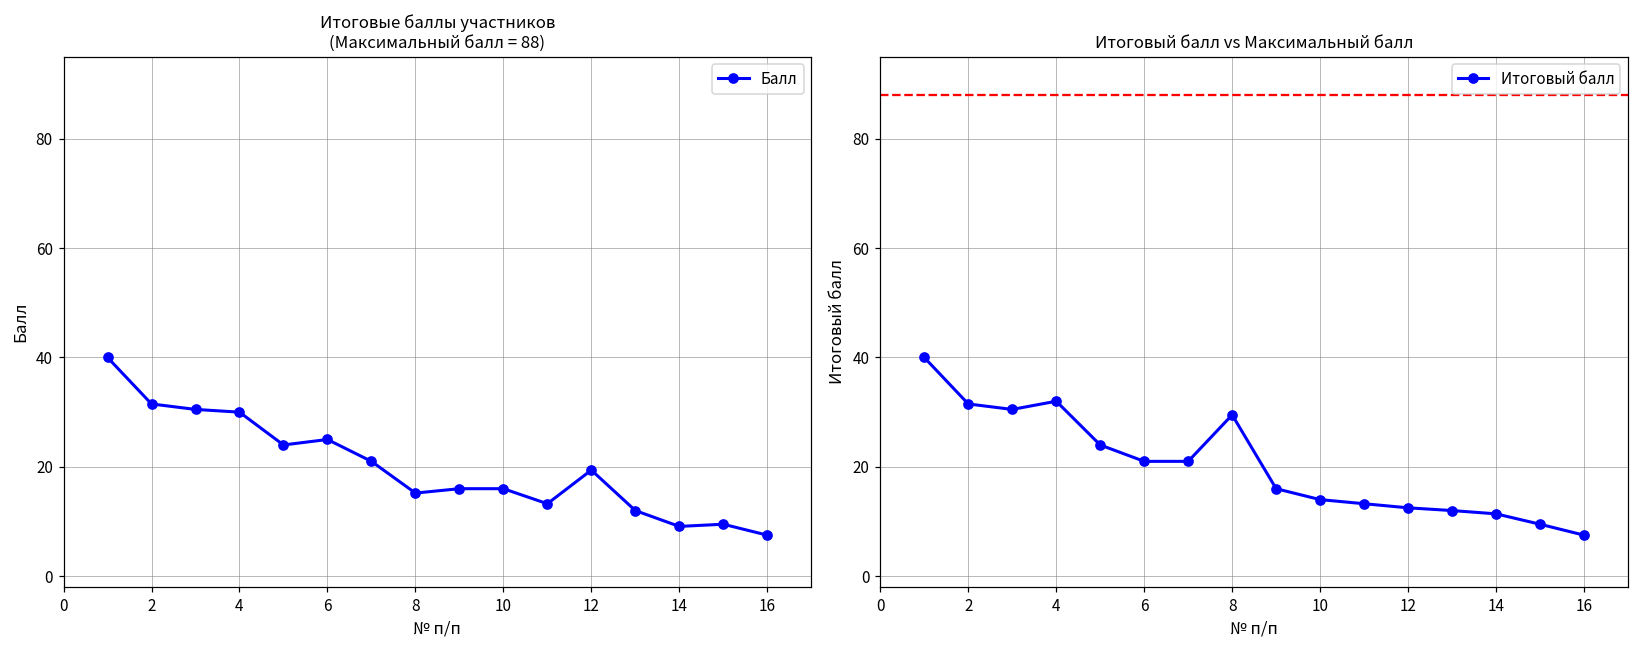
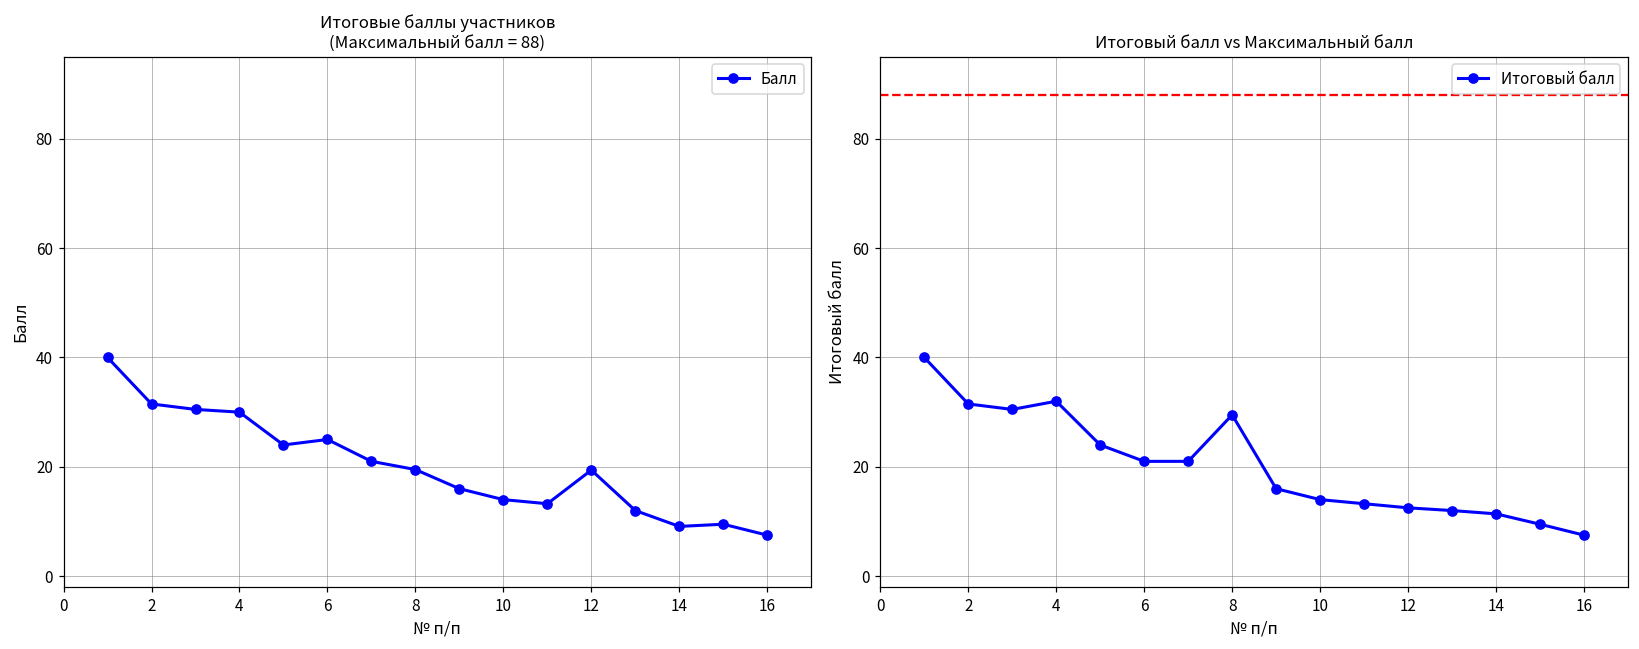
Итоговые баллы участников (Максимальный балл = 88), 8: 15 -> 20
Итоговые баллы участников (Максимальный балл = 88), 10: 16 -> 14
